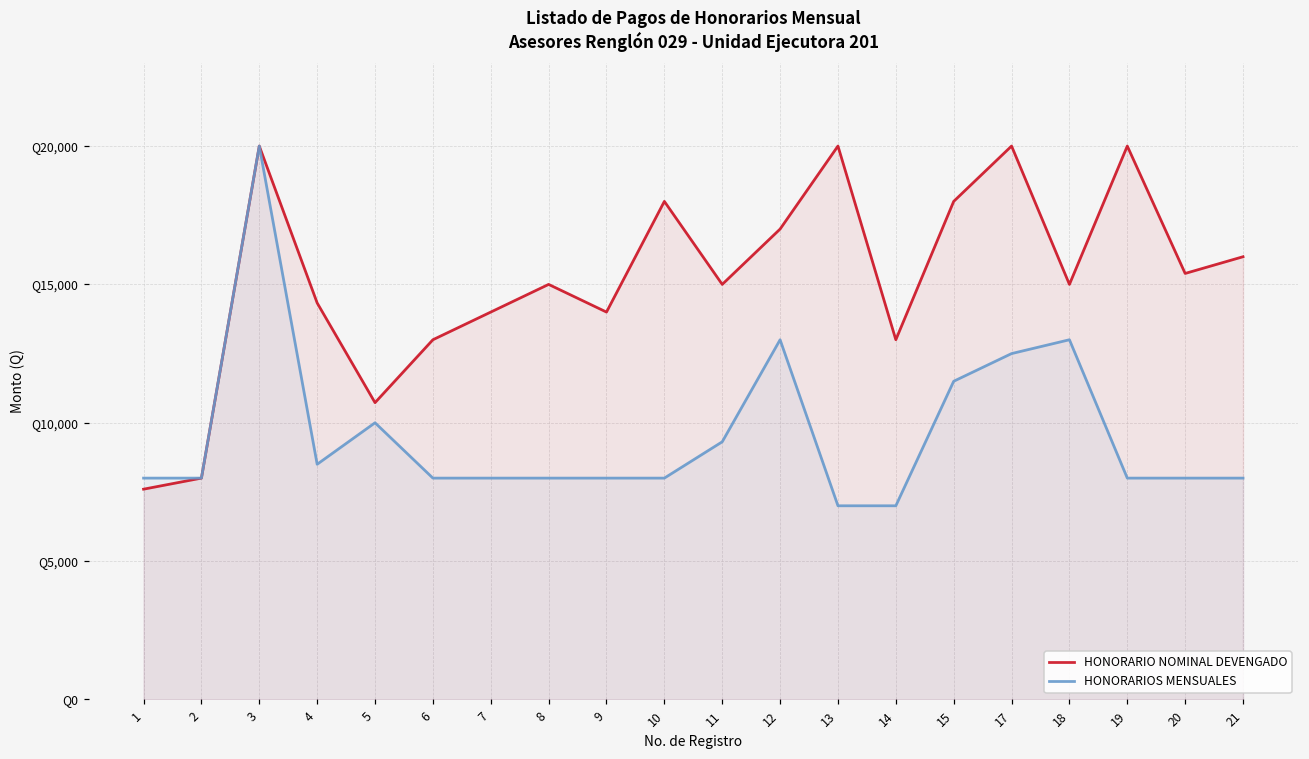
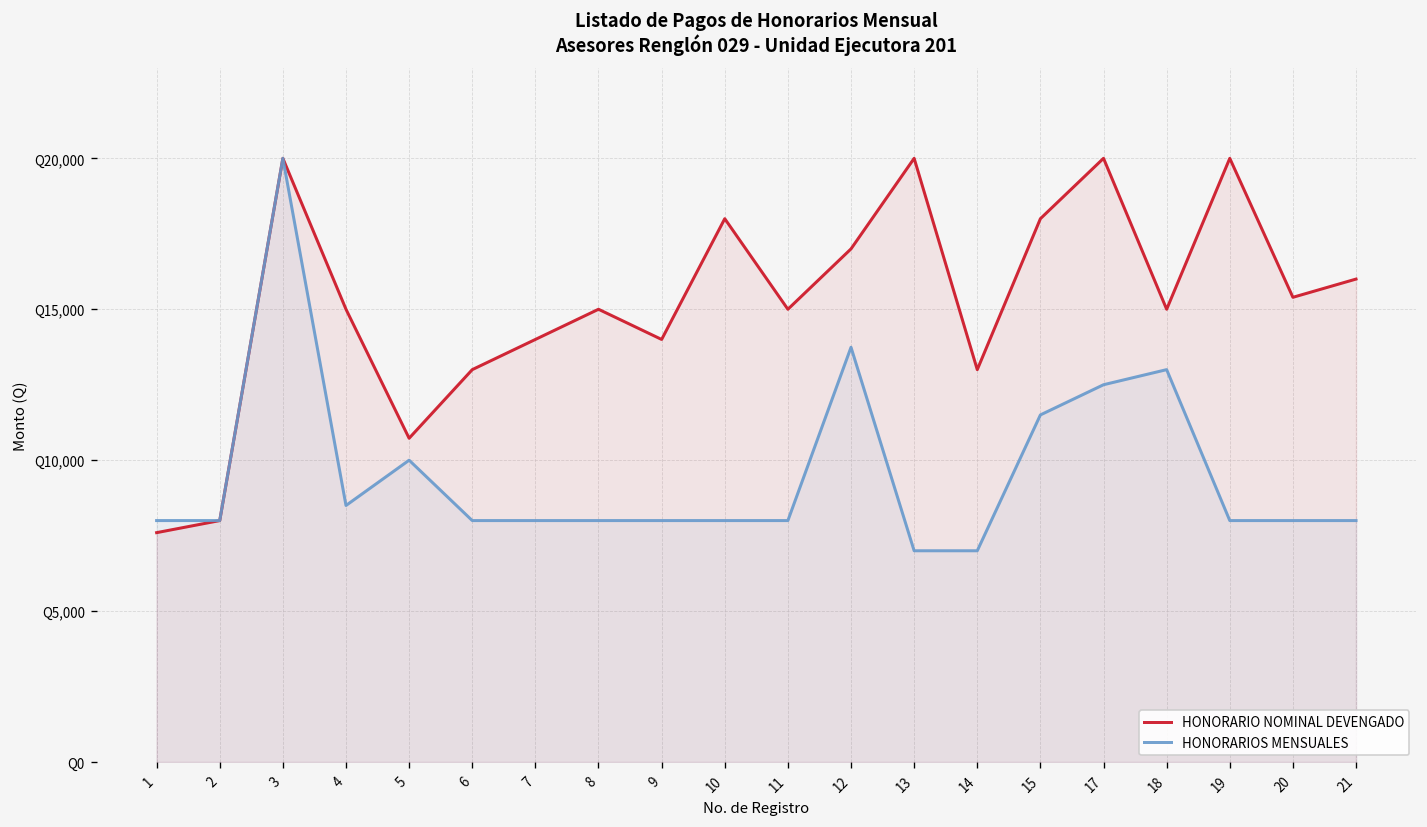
HONORARIO NOMINAL DEVENGADO, 4: Q14,300 -> Q15,000
HONORARIOS MENSUALES, 11: Q9,300 -> Q8,000
HONORARIOS MENSUALES, 12: Q13,000 -> Q13,700
